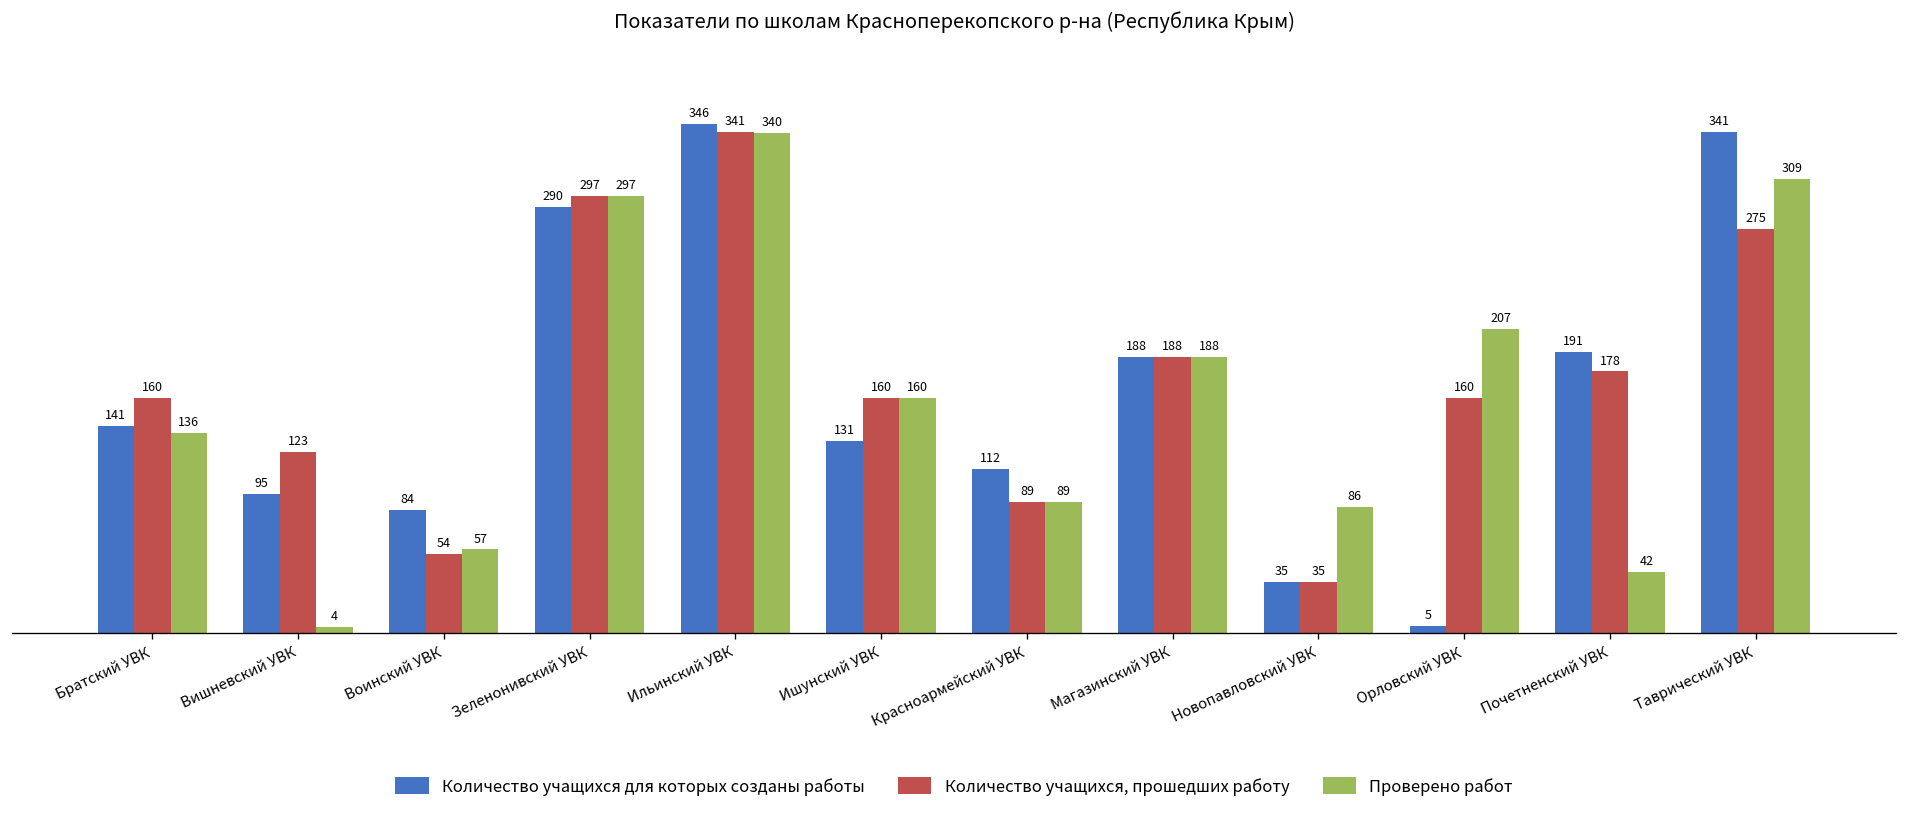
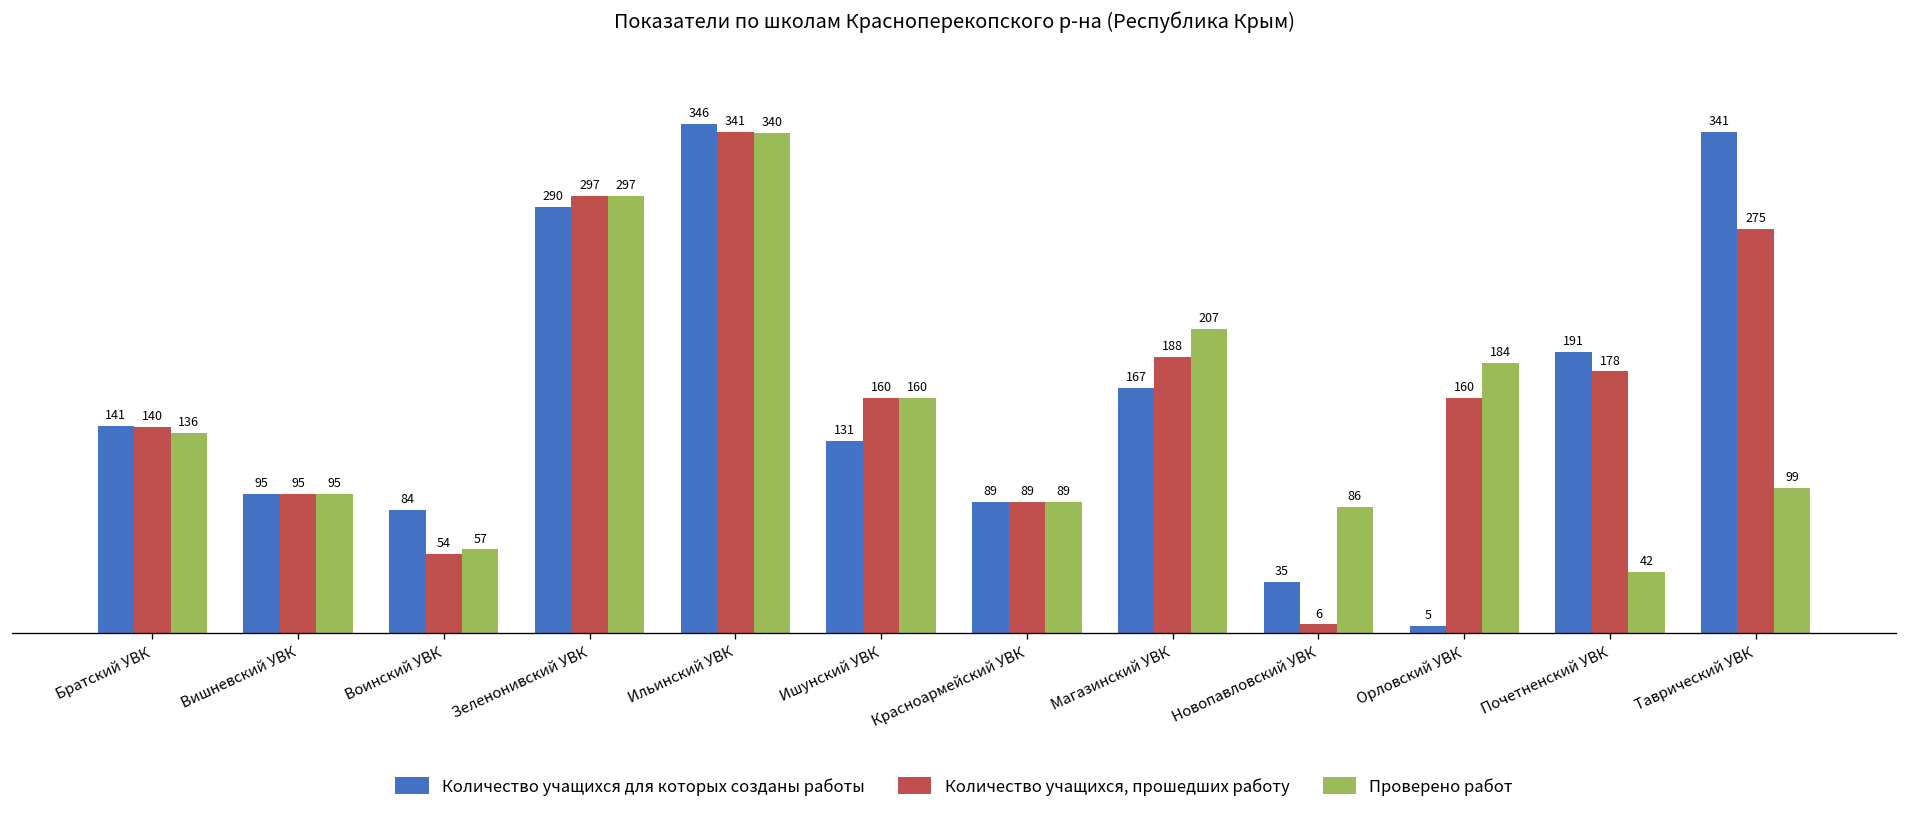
Количество учащихся, прошедших работу, Братский УВК: 160 -> 140
Количество учащихся, прошедших работу, Вишневский УВК: 123 -> 95
Проверено работ, Вишневский УВК: 4 -> 95
Количество учащихся для которых созданы работы, Красноармейский УВК: 112 -> 89
Количество учащихся для которых созданы работы, Магазинский УВК: 188 -> 167
Проверено работ, Магазинский УВК: 188 -> 207
Количество учащихся, прошедших работу, Новопавловский УВК: 35 -> 6
Проверено работ, Орловский УВК: 207 -> 184
Проверено работ, Таврический УВК: 309 -> 99
